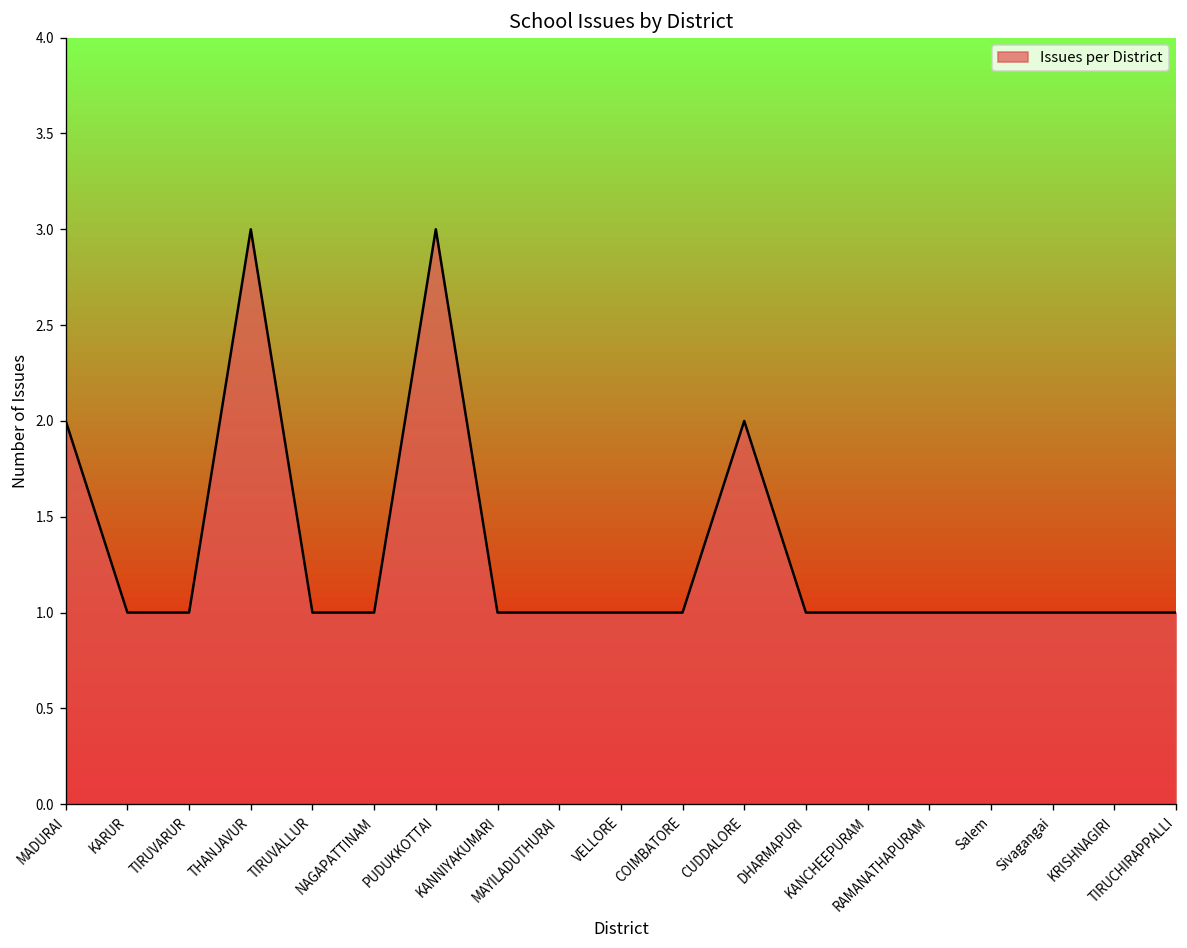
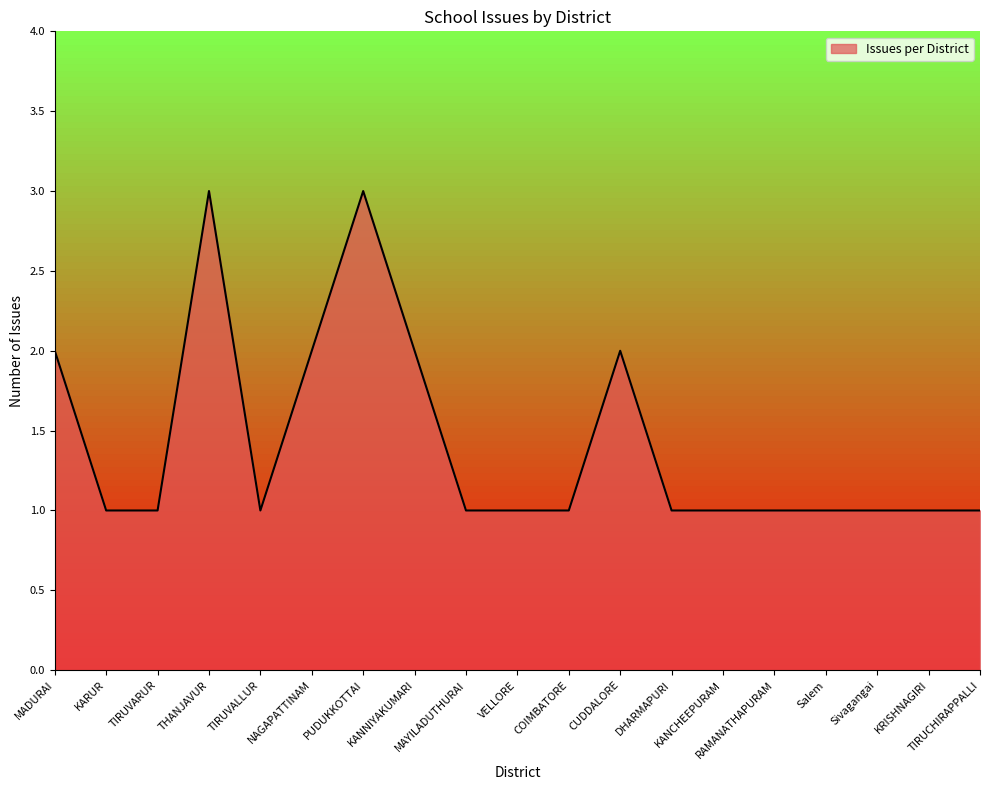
NAGAPATTINAM: 1 -> 2
KANNIYAKUMARI: 1 -> 2
